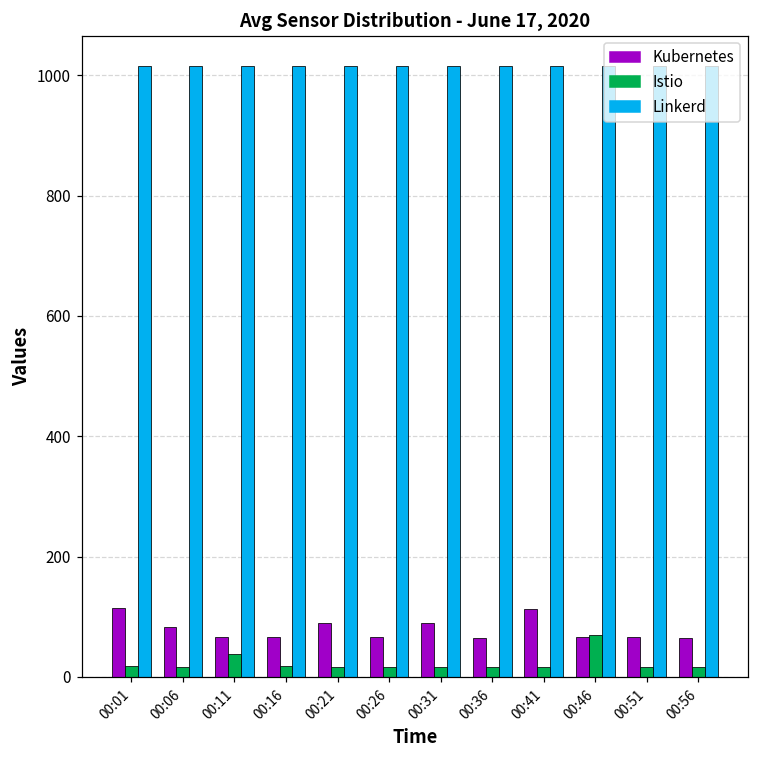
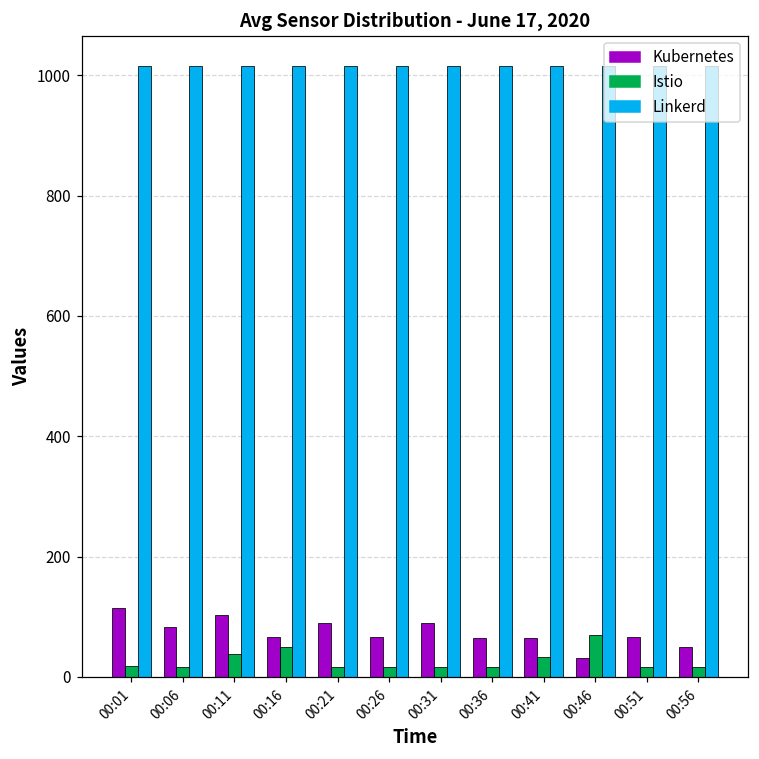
Kubernetes, 00:11: 70 -> 100
Istio, 00:16: 20 -> 50
Kubernetes, 00:41: 110 -> 70
Istio, 00:41: 20 -> 30
Kubernetes, 00:46: 70 -> 30
Kubernetes, 00:56: 70 -> 50
